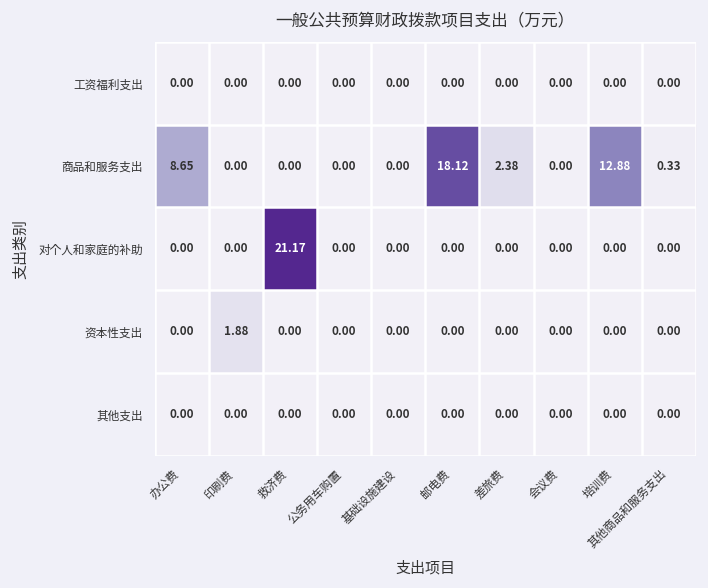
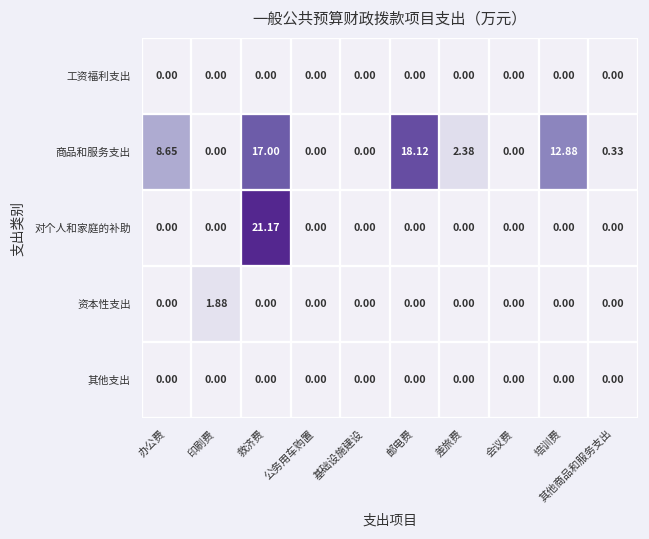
商品和服务支出, 救济费: 0.00 -> 17.00
